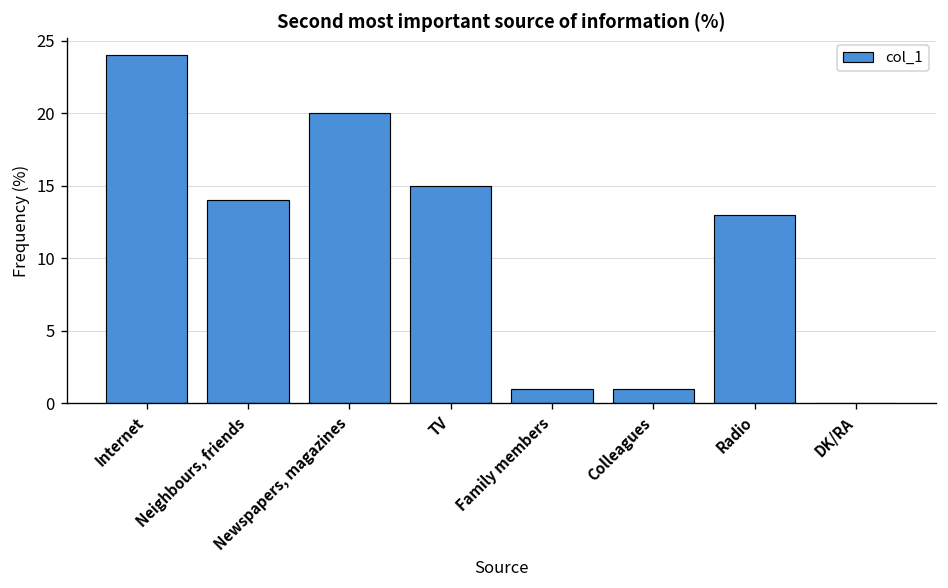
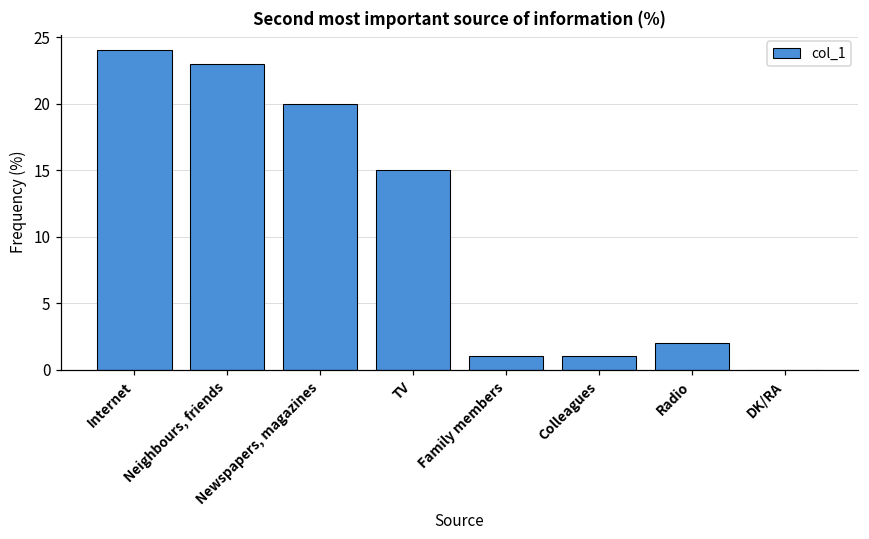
Neighbours, friends: 14 -> 23
Radio: 13 -> 2
